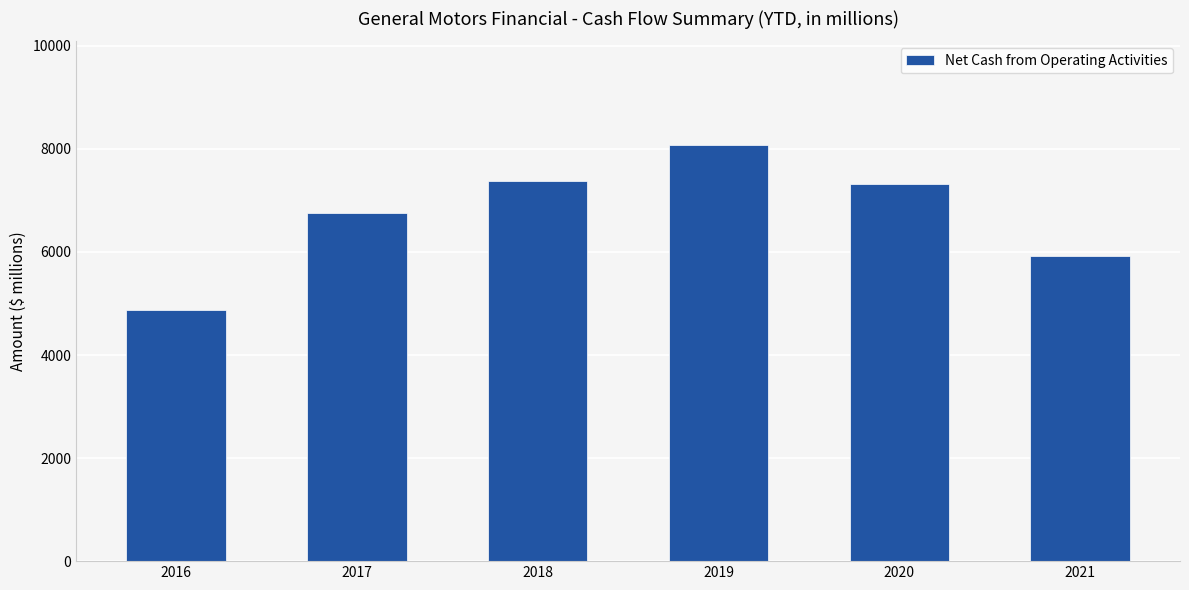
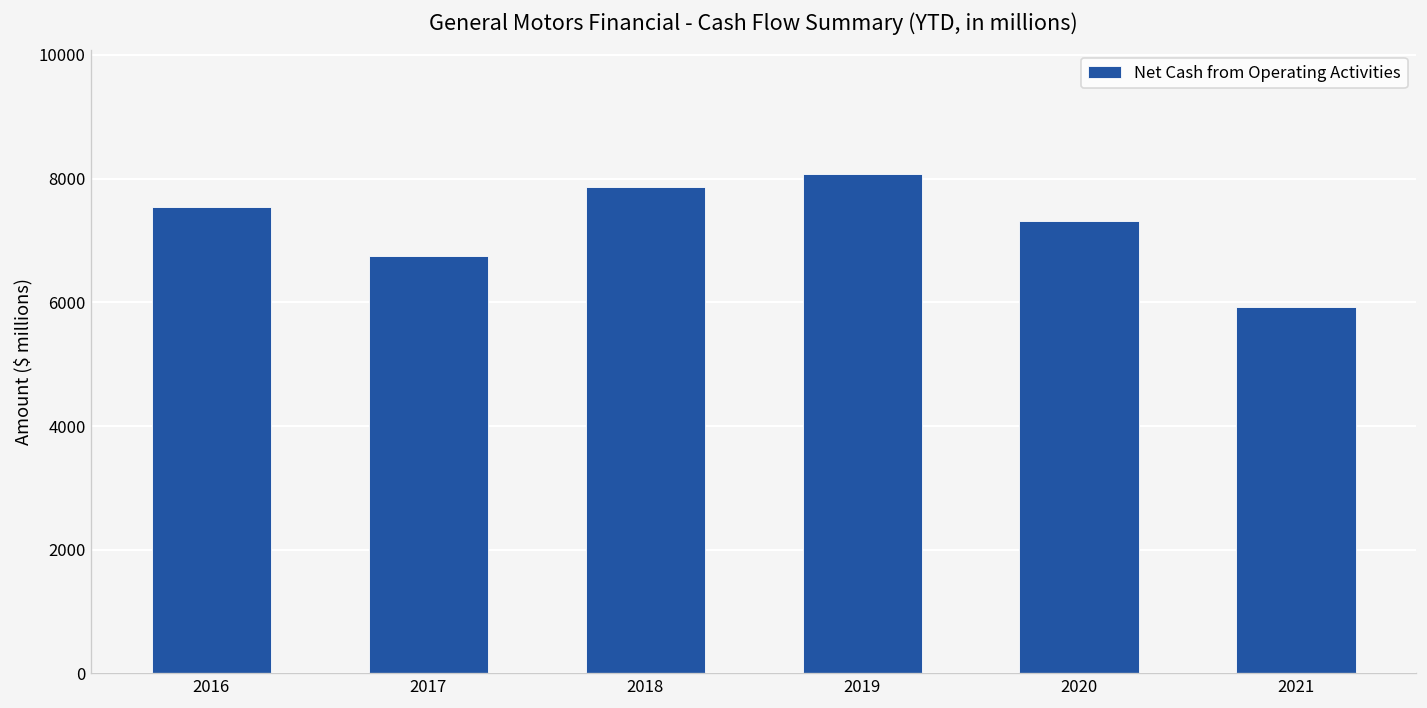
2016: 4900 -> 7500
2018: 7400 -> 7900
